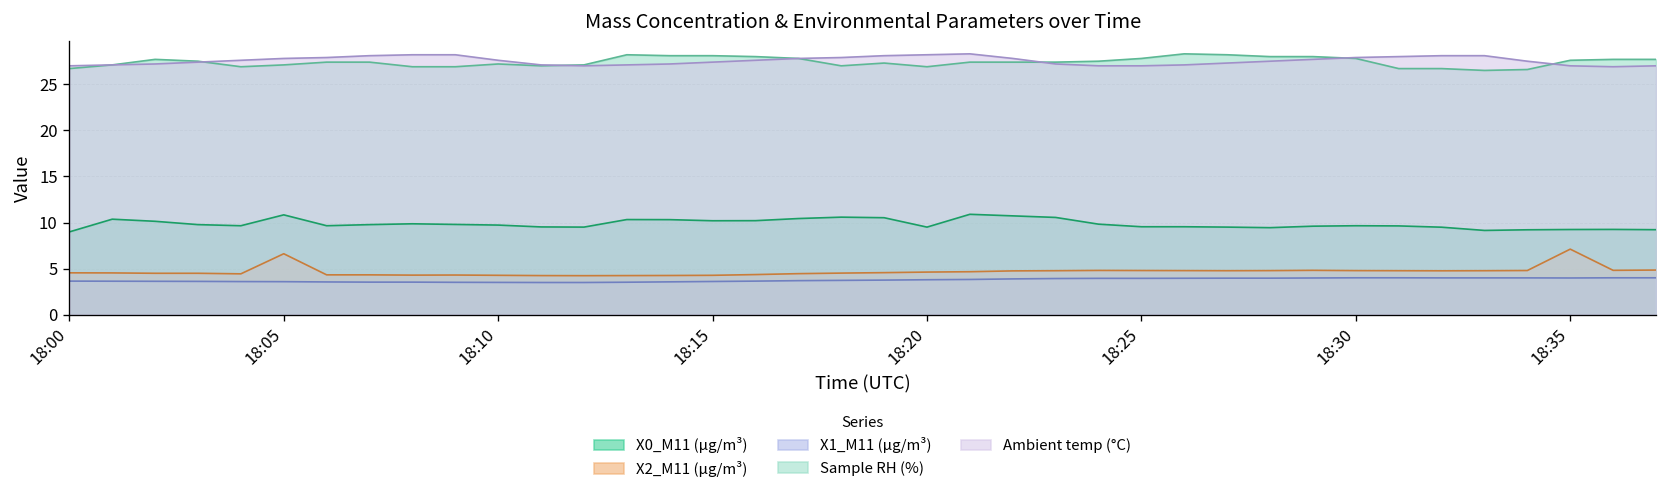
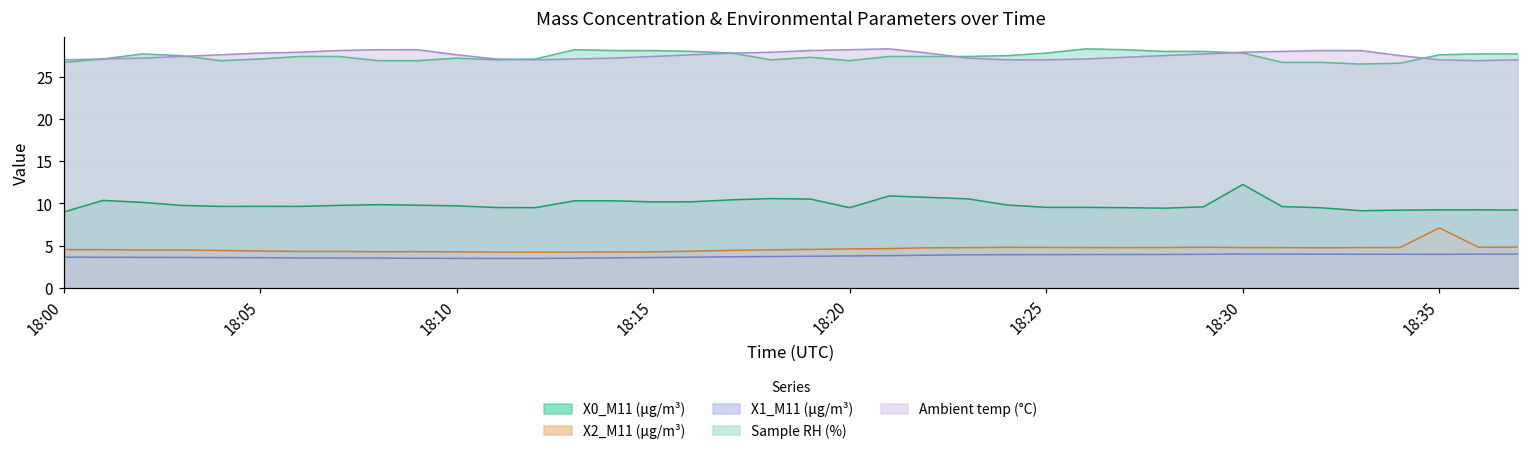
X0_M11 (μg/m³), 18:05: 11 -> 10
X2_M11 (μg/m³), 18:05: 7 -> 4
X0_M11 (μg/m³), 18:30: 10 -> 12
